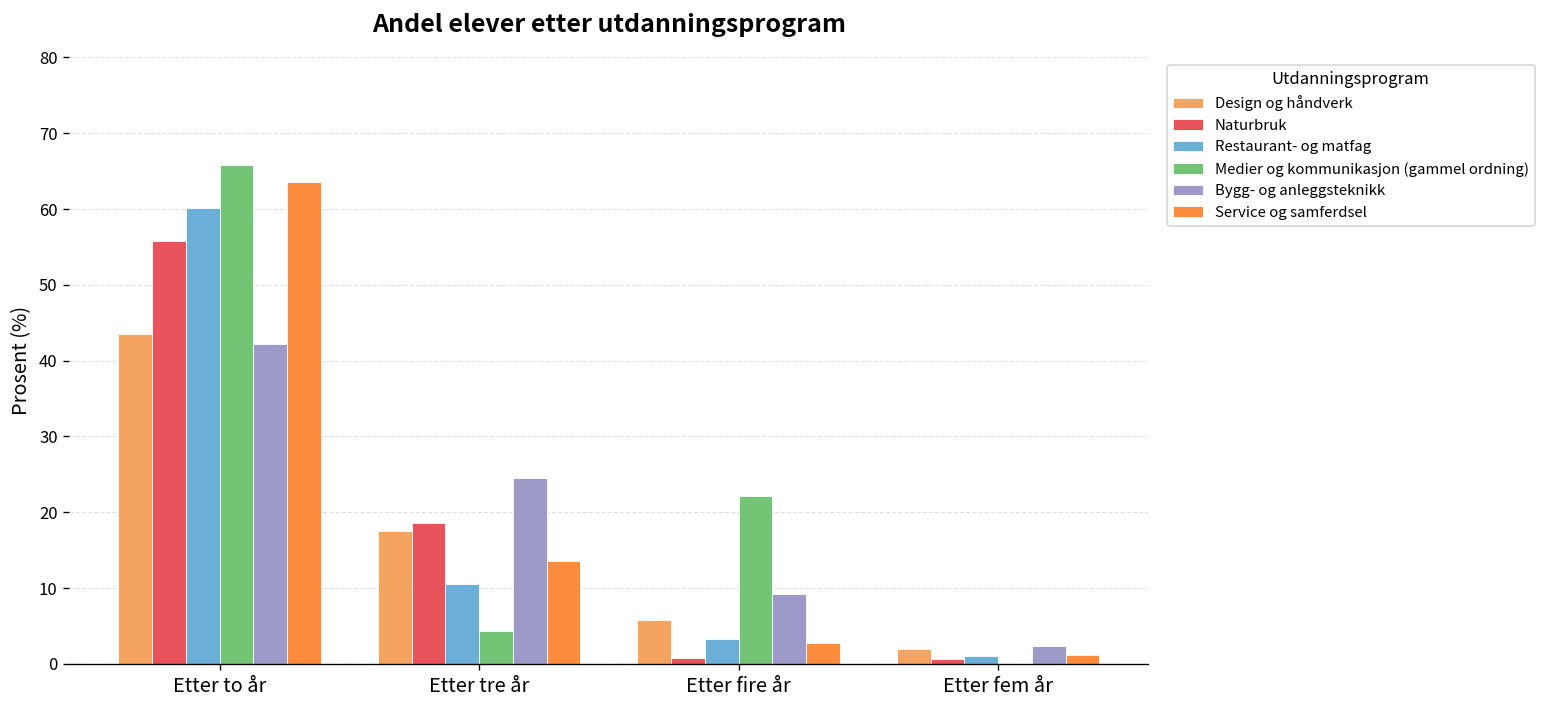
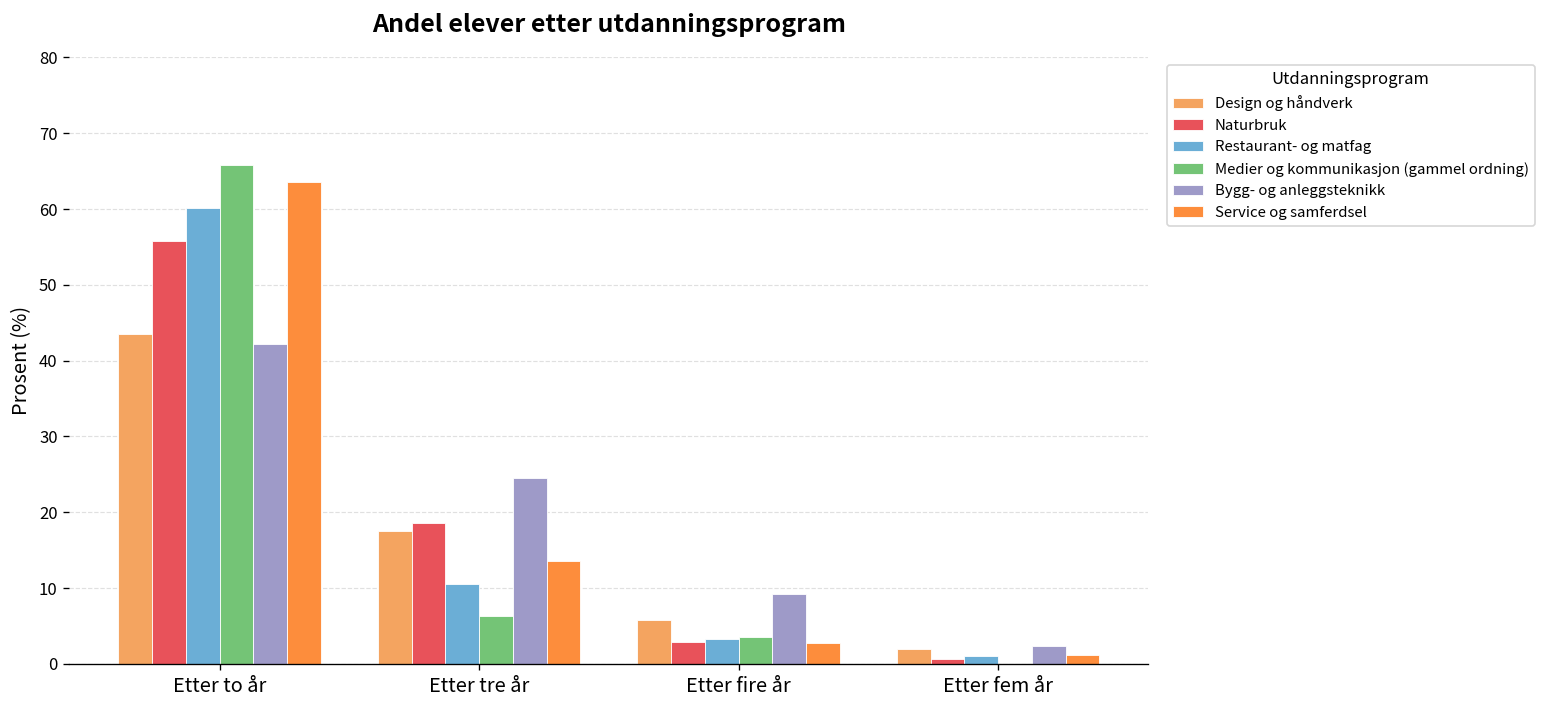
Medier og kommunikasjon (gammel ordning), Etter tre år: 4 -> 6
Naturbruk, Etter fire år: 1 -> 3
Medier og kommunikasjon (gammel ordning), Etter fire år: 22 -> 4
